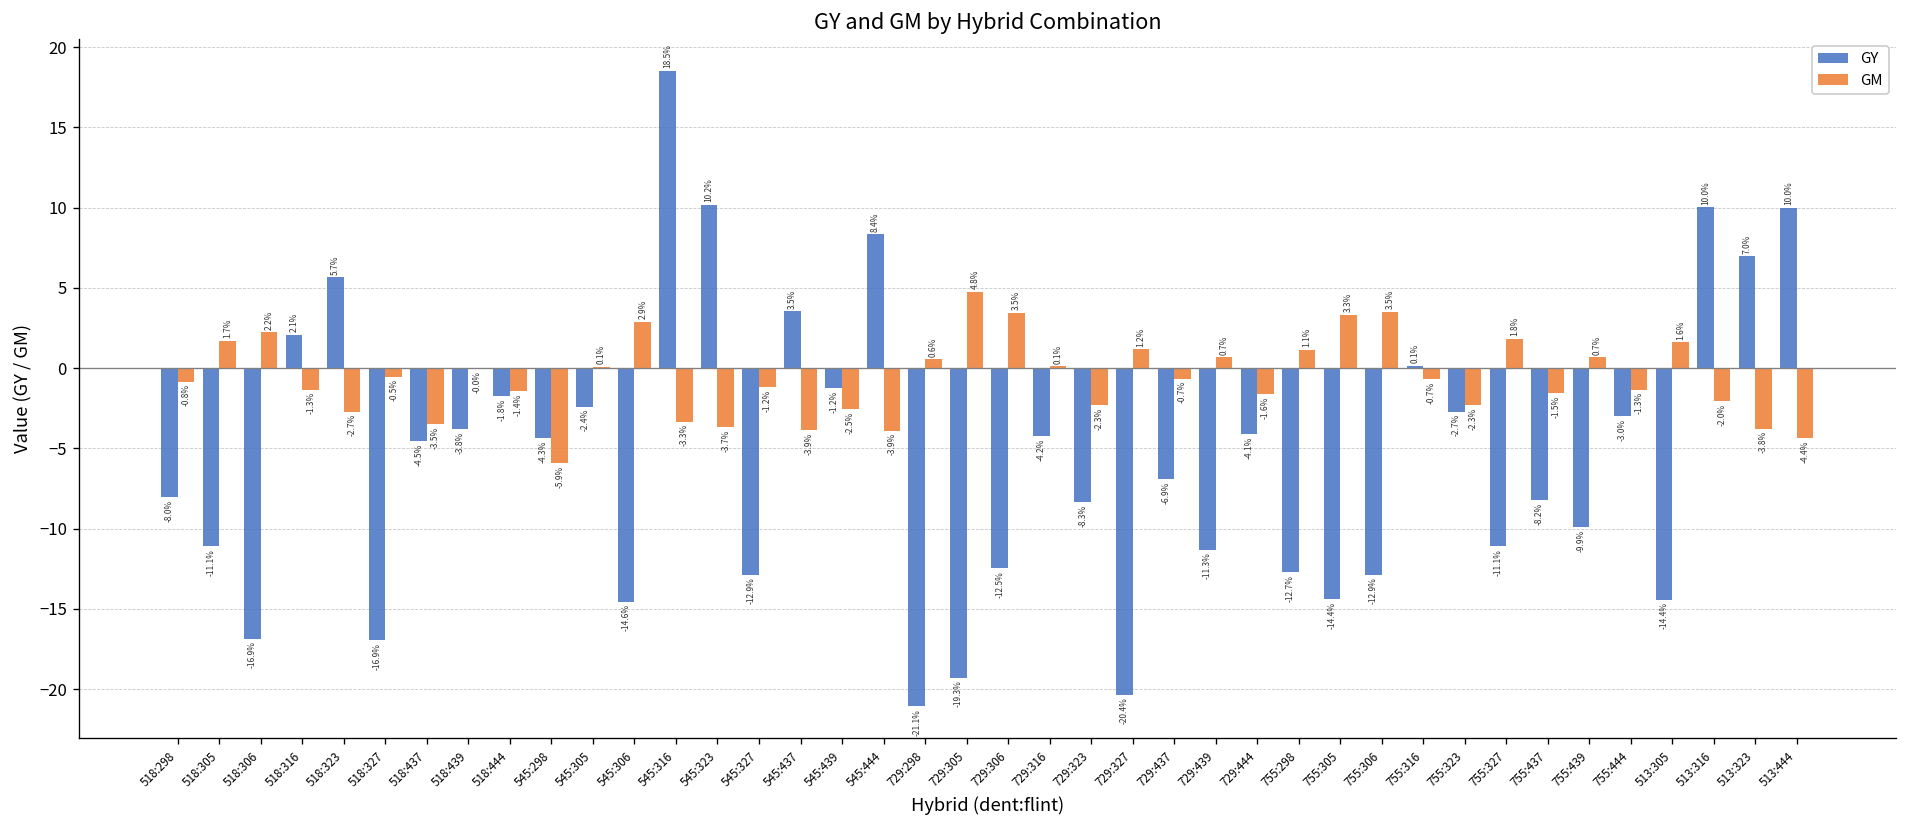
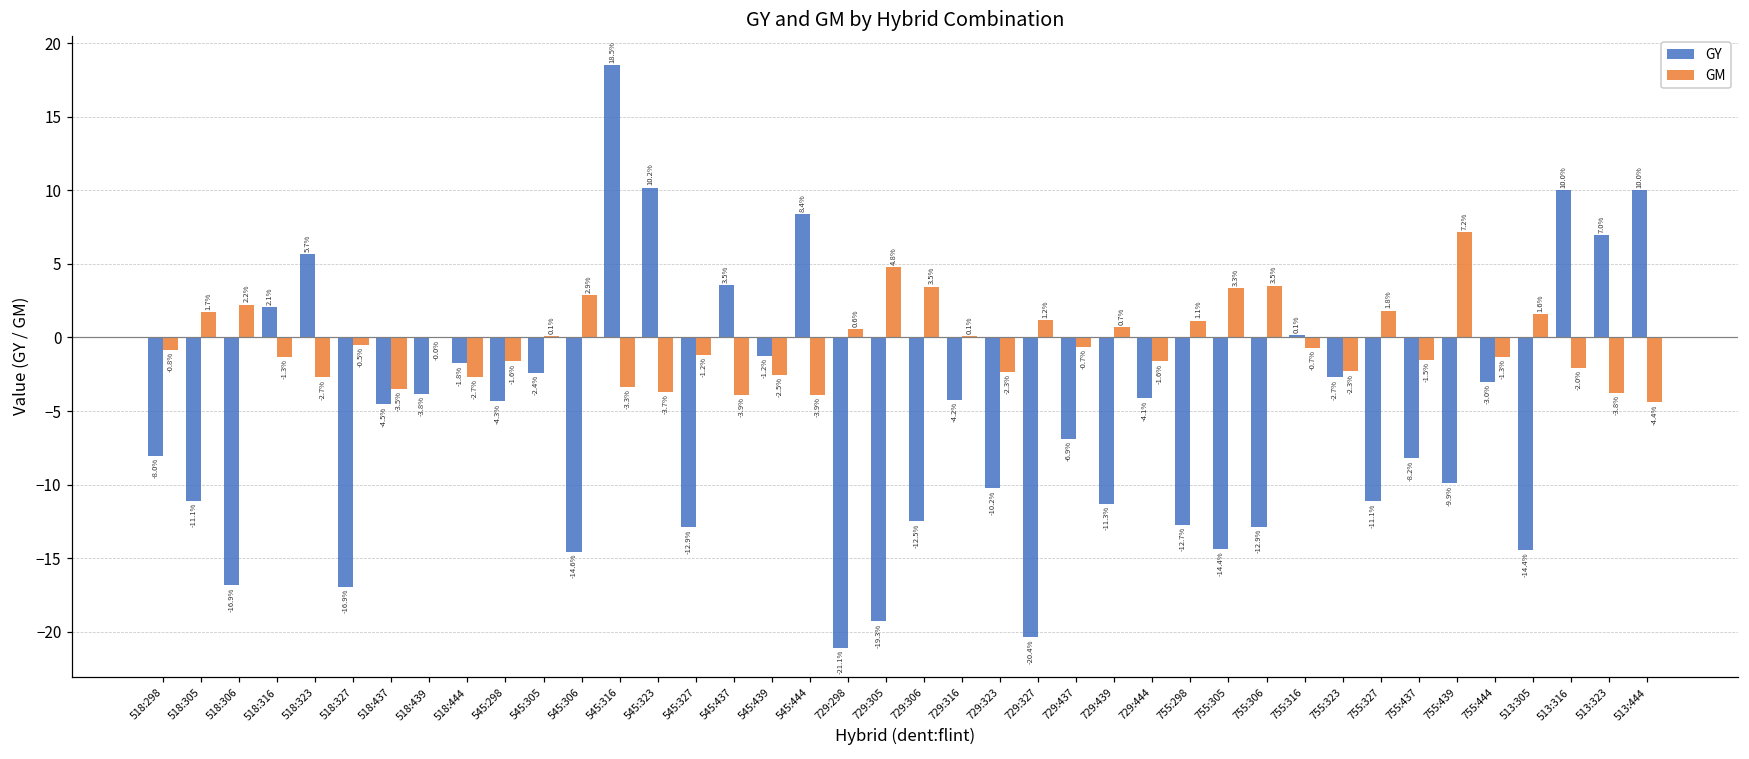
GM, 518:444: -1.4% -> -2.7%
GM, 545:298: -5.9% -> -1.6%
GY, 729:323: -8.3% -> -10.2%
GM, 755:439: 0.7% -> 7.2%
